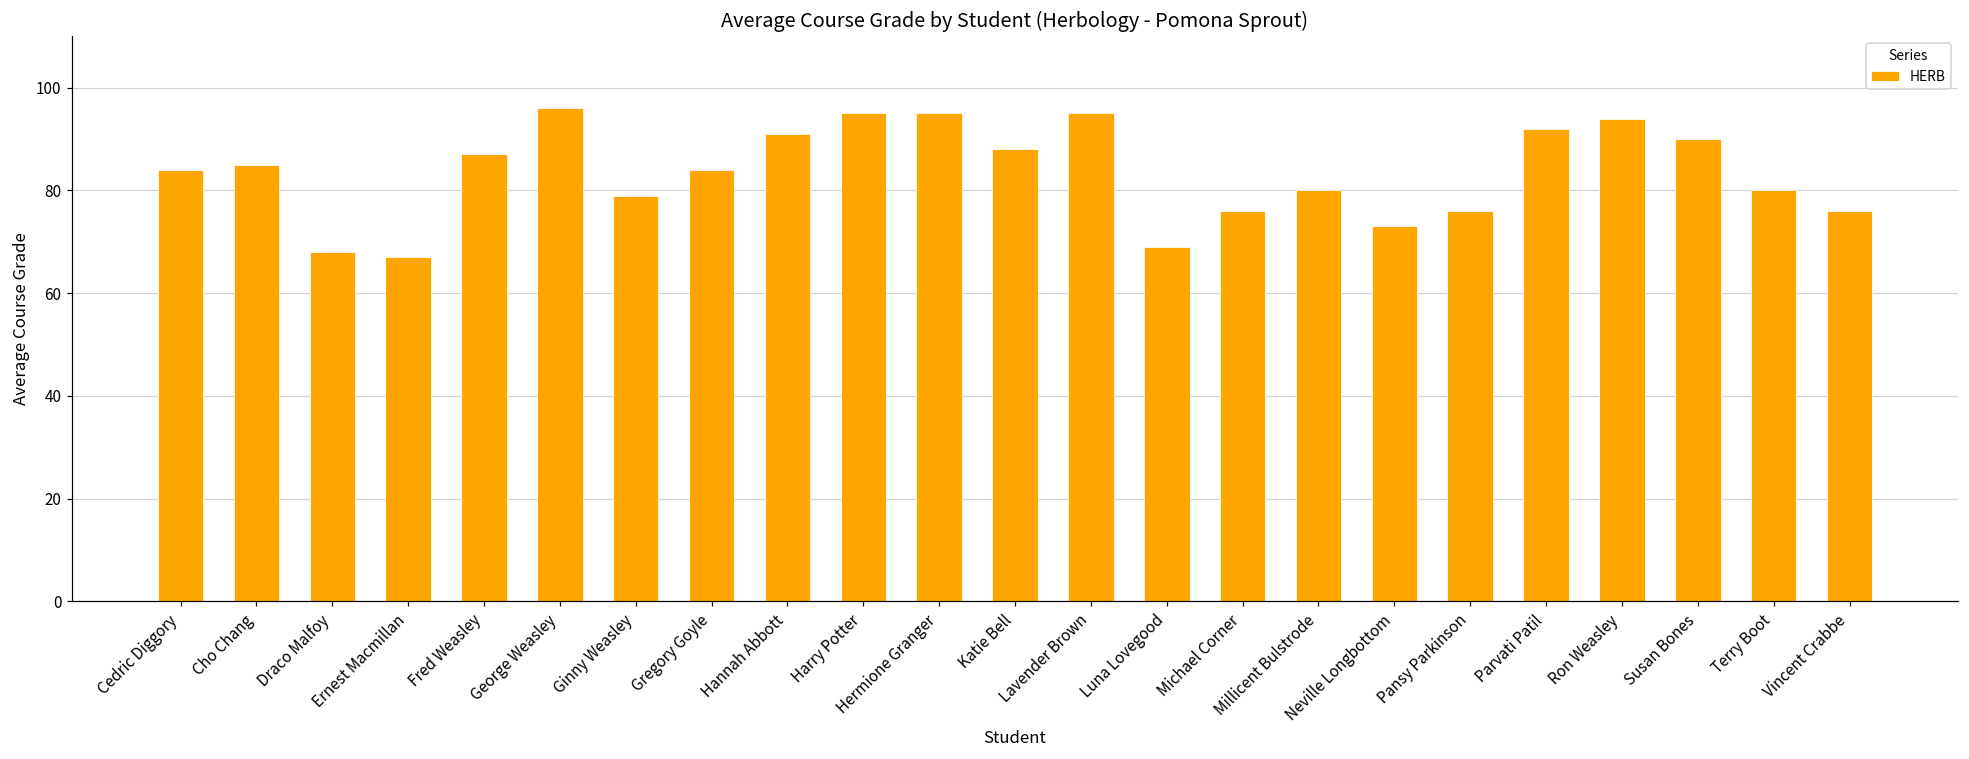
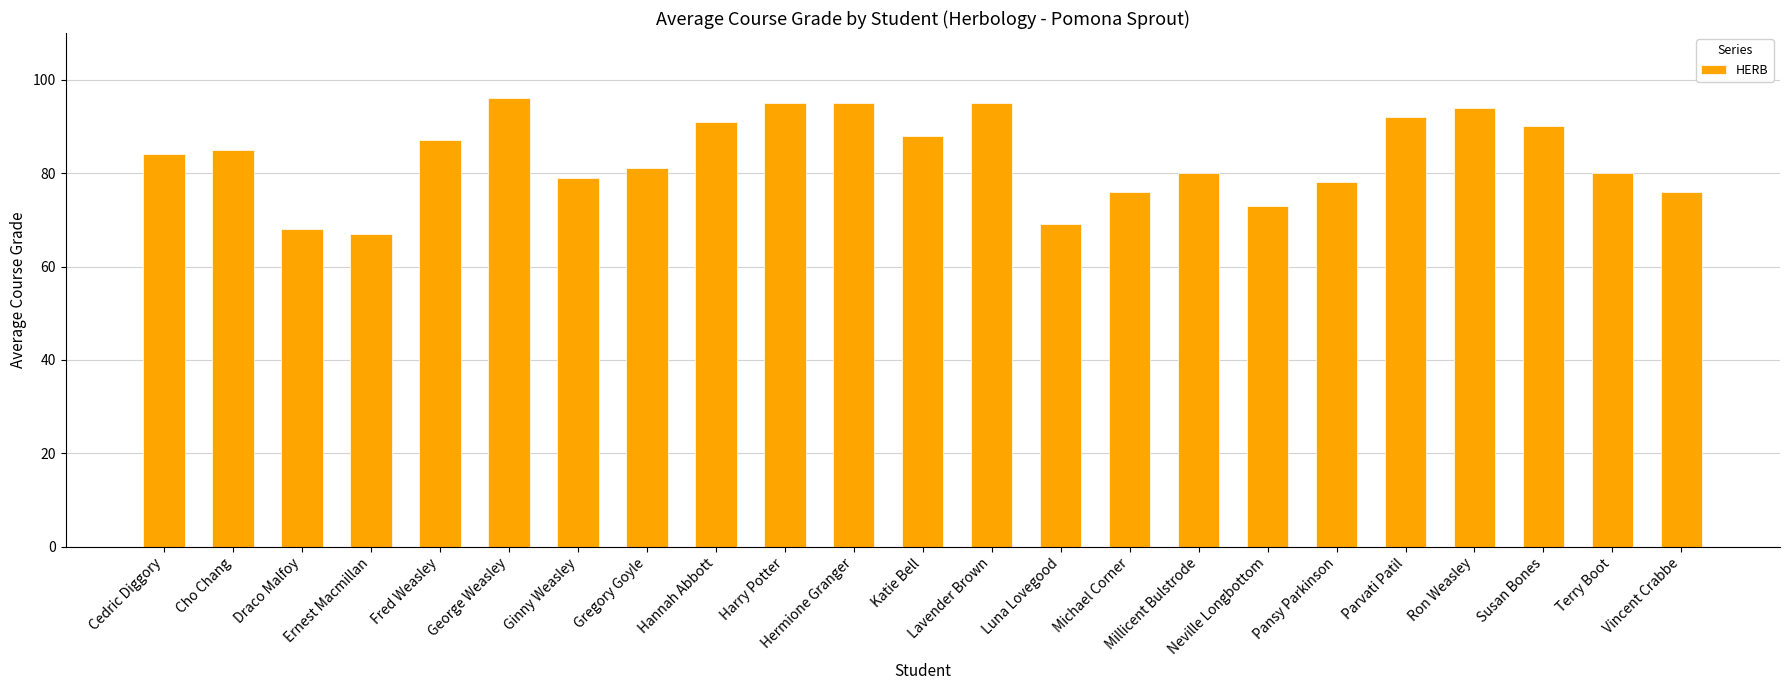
Gregory Goyle: 84 -> 81
Pansy Parkinson: 76 -> 78
